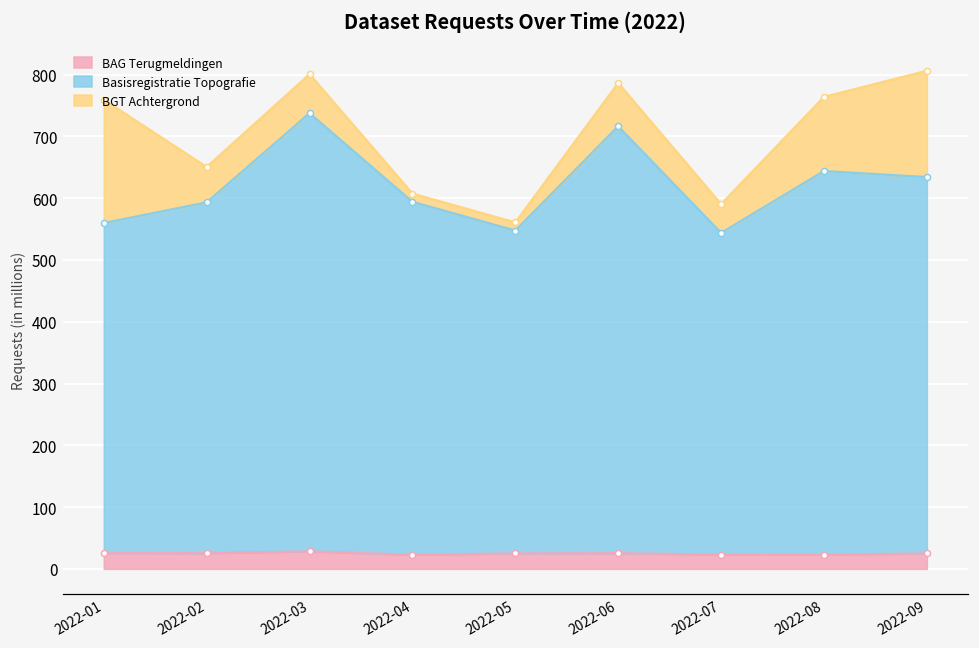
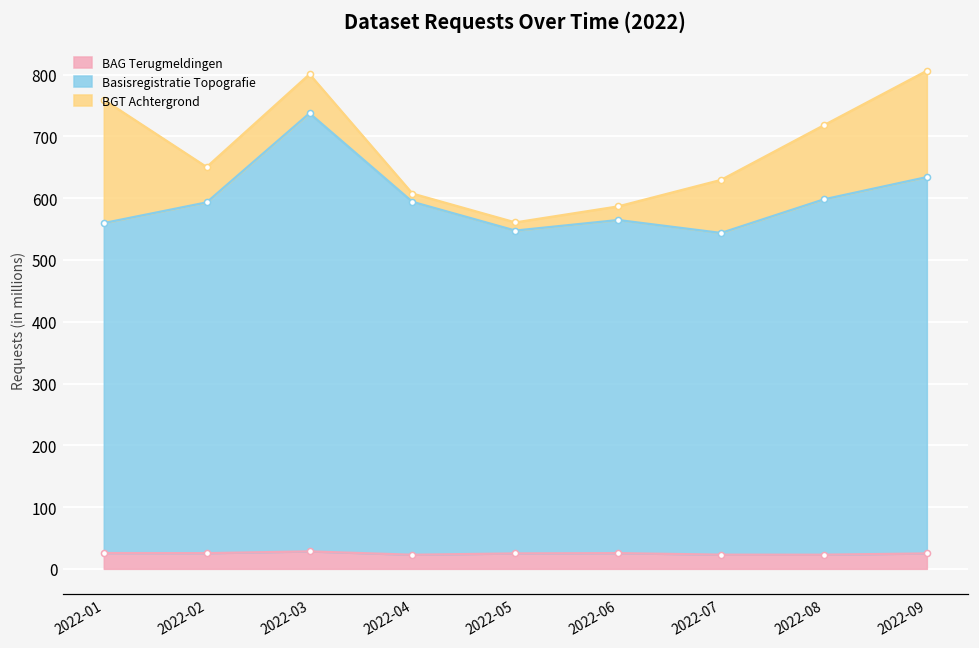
Basisregistratie Topografie, 2022-06: 690 -> 540
BGT Achtergrond, 2022-06: 70 -> 20
BGT Achtergrond, 2022-07: 50 -> 90
Basisregistratie Topografie, 2022-08: 620 -> 580
